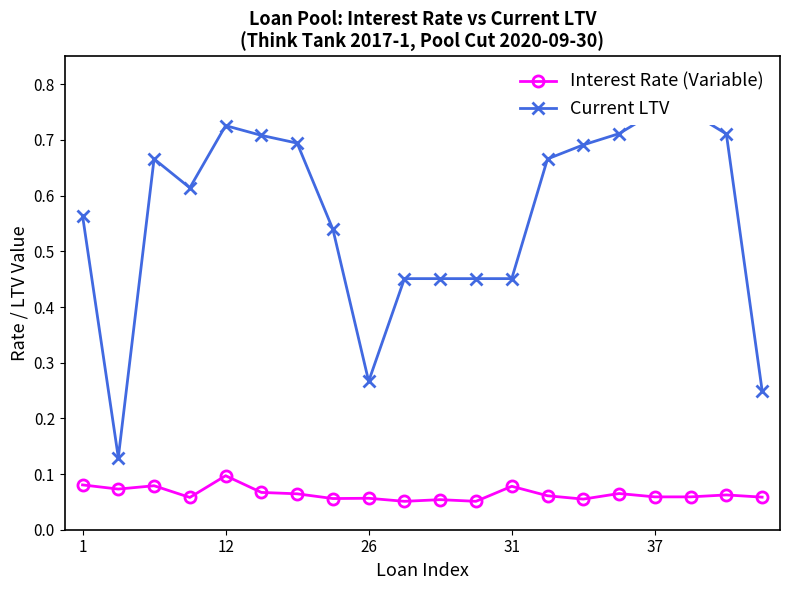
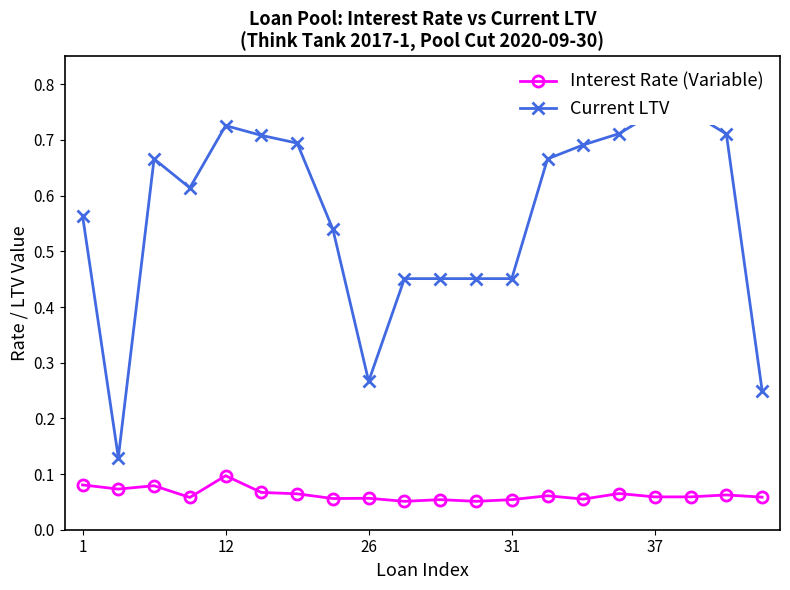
Interest Rate (Variable), 31: 0.08 -> 0.05
